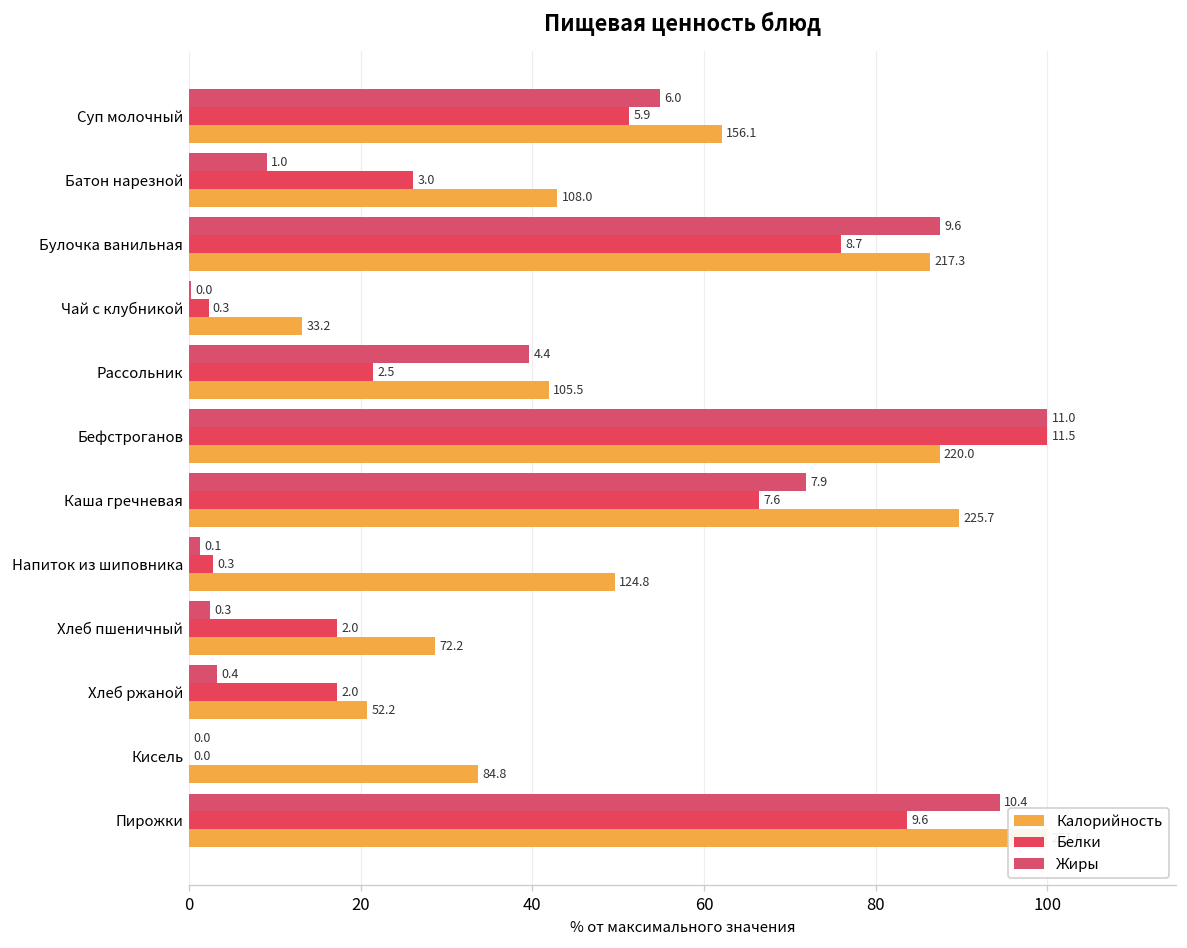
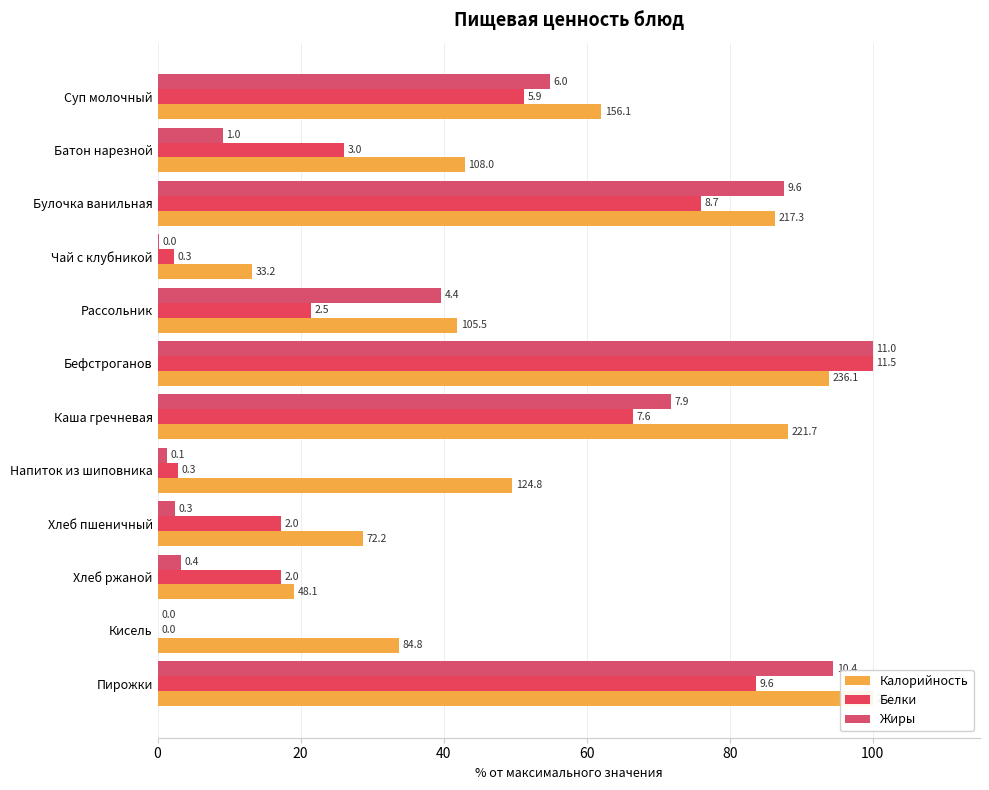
Калорийность, Бефстроганов: 220.0 -> 236.1
Калорийность, Каша гречневая: 225.7 -> 221.7
Калорийность, Хлеб ржаной: 52.2 -> 48.1
